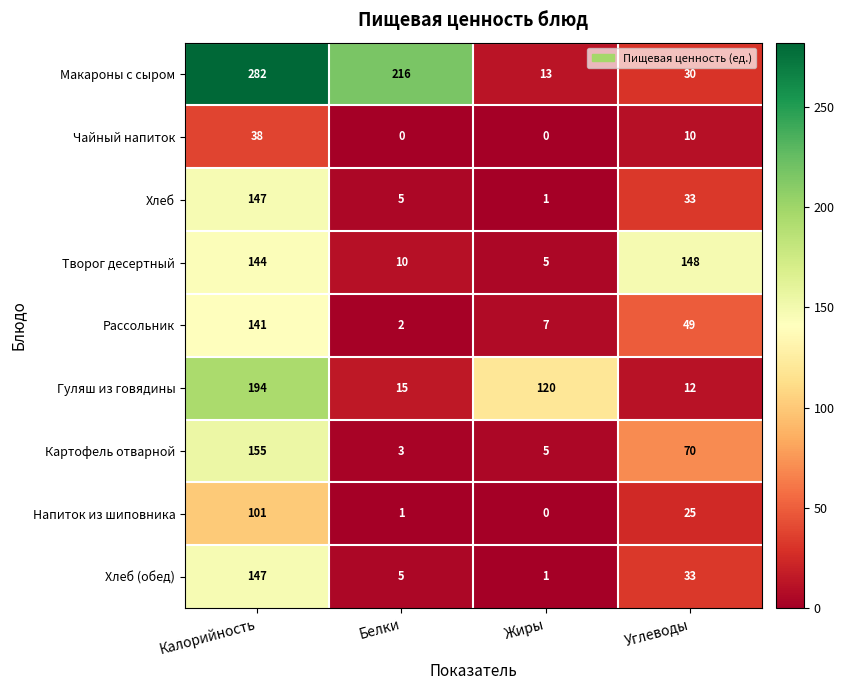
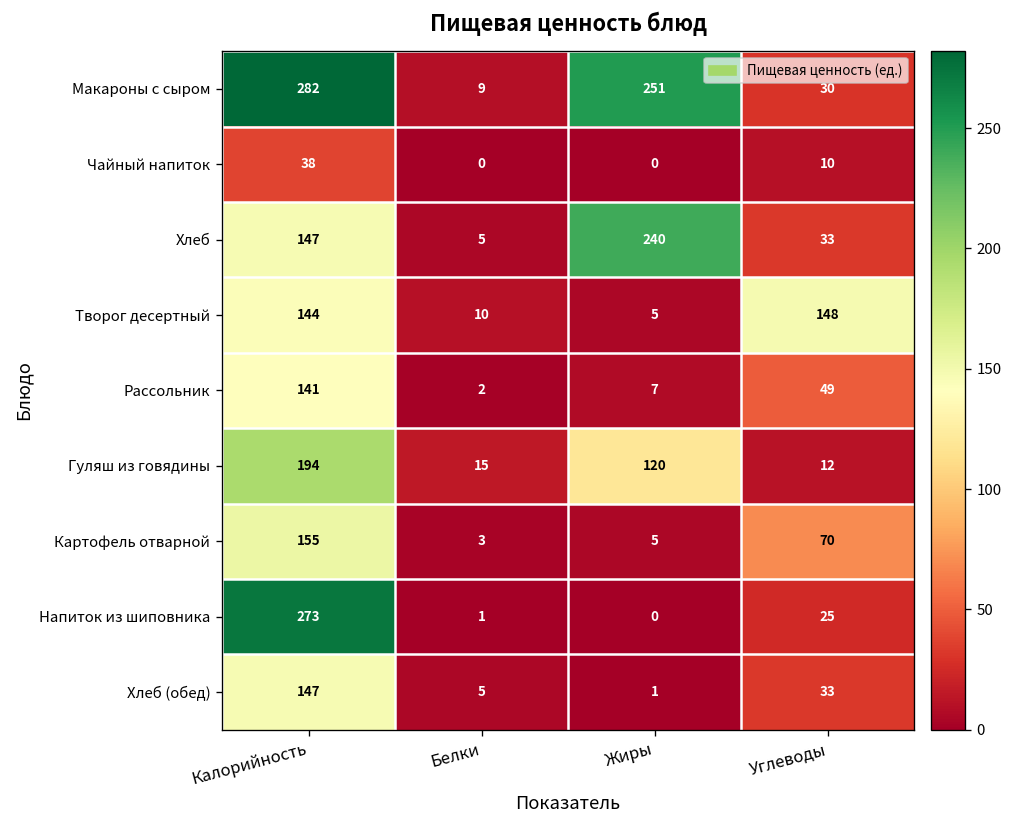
Макароны с сыром, Белки: 216 -> 9
Макароны с сыром, Жиры: 13 -> 251
Хлеб, Жиры: 1 -> 240
Напиток из шиповника, Калорийность: 101 -> 273
